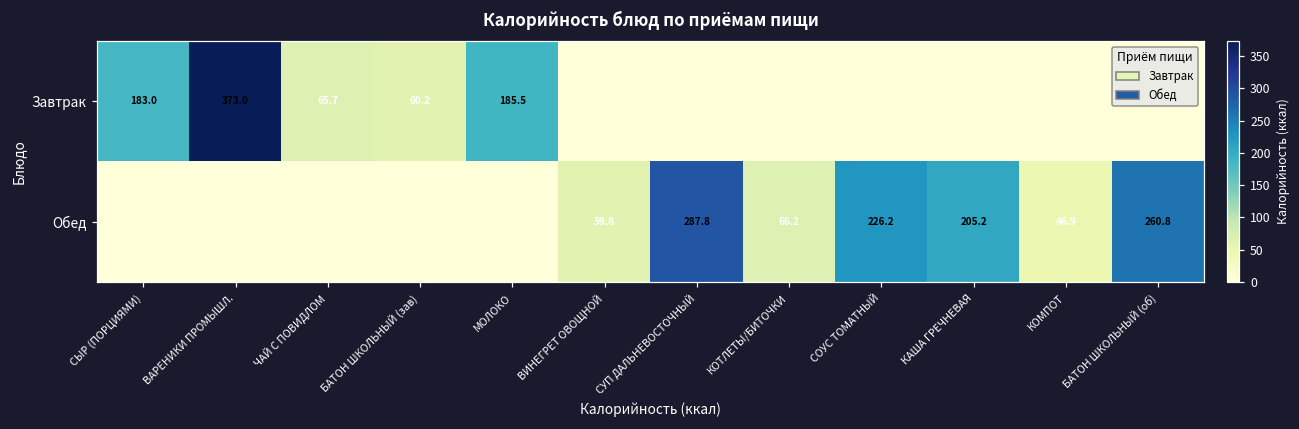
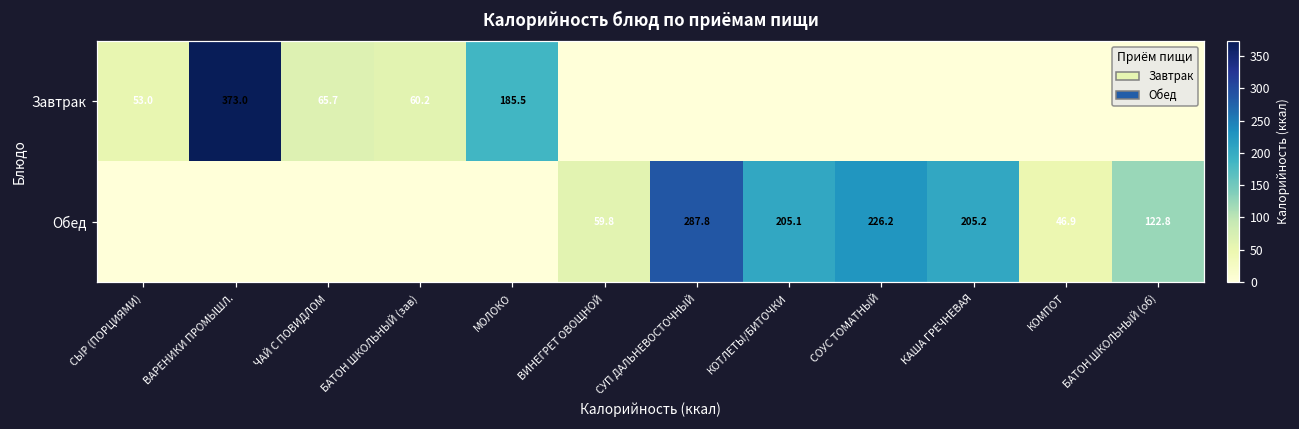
Завтрак, СЫР (ПОРЦИЯМИ): 183.0 -> 53.0
Обед, КОТЛЕТЫ/БИТОЧКИ: 66.2 -> 205.1
Обед, БАТОН ШКОЛЬНЫЙ (об): 260.8 -> 122.8
